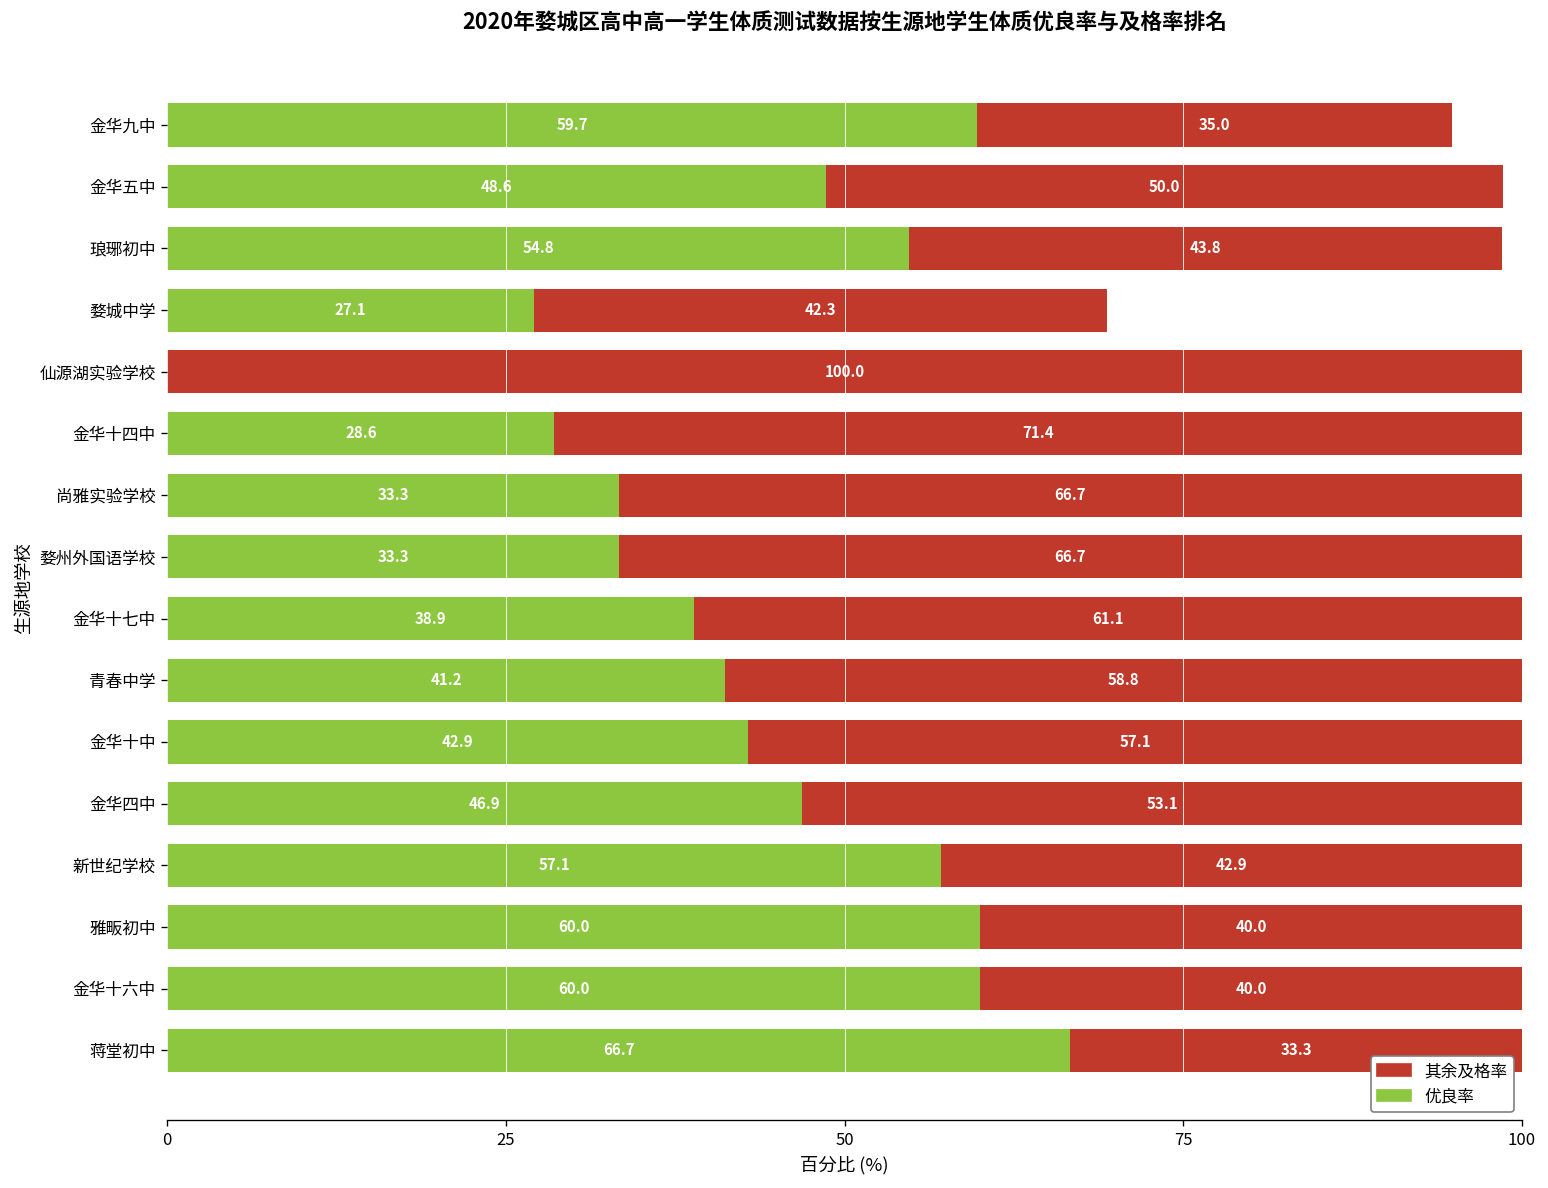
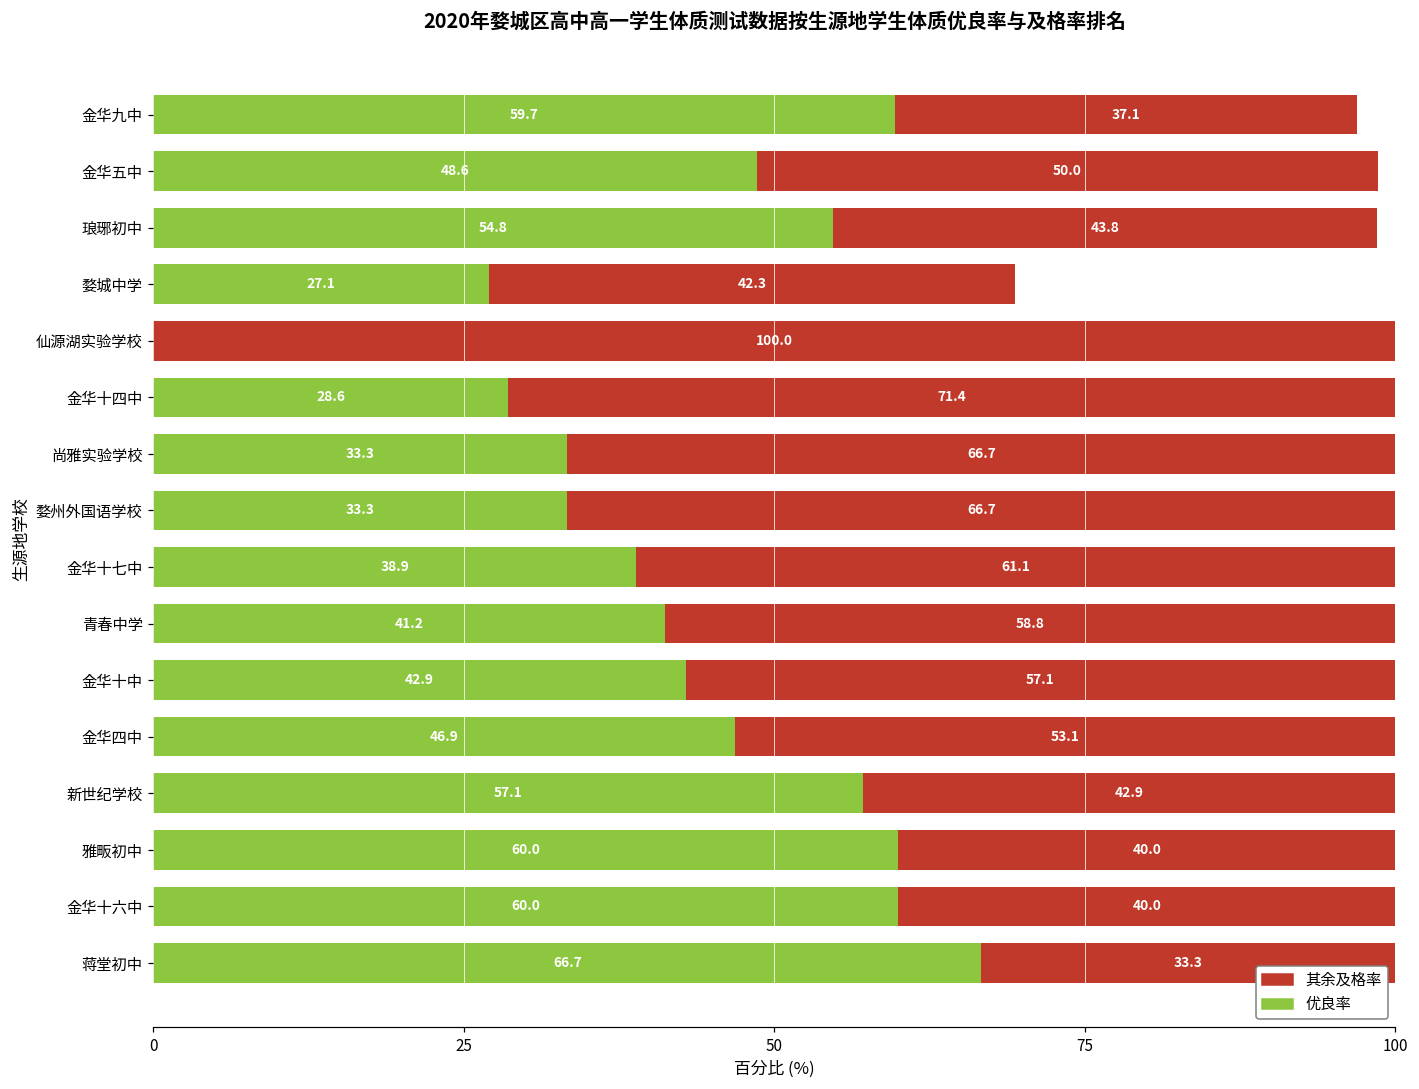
其余及格率, 金华九中: 35.0 -> 37.1
